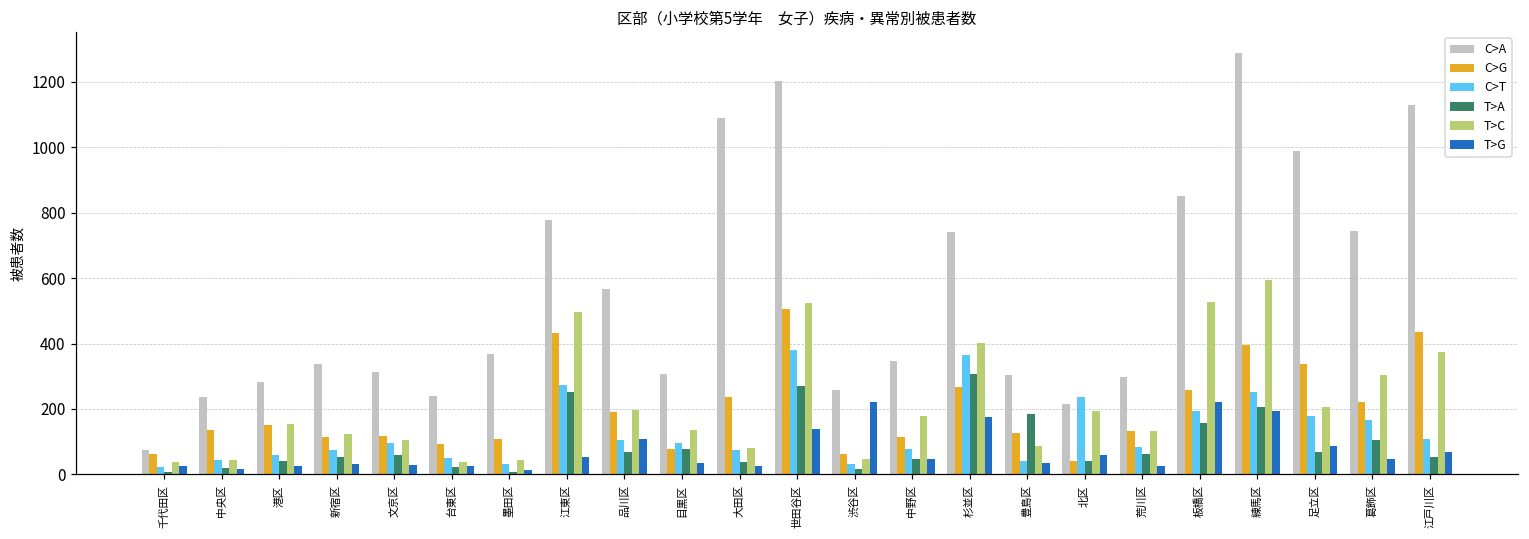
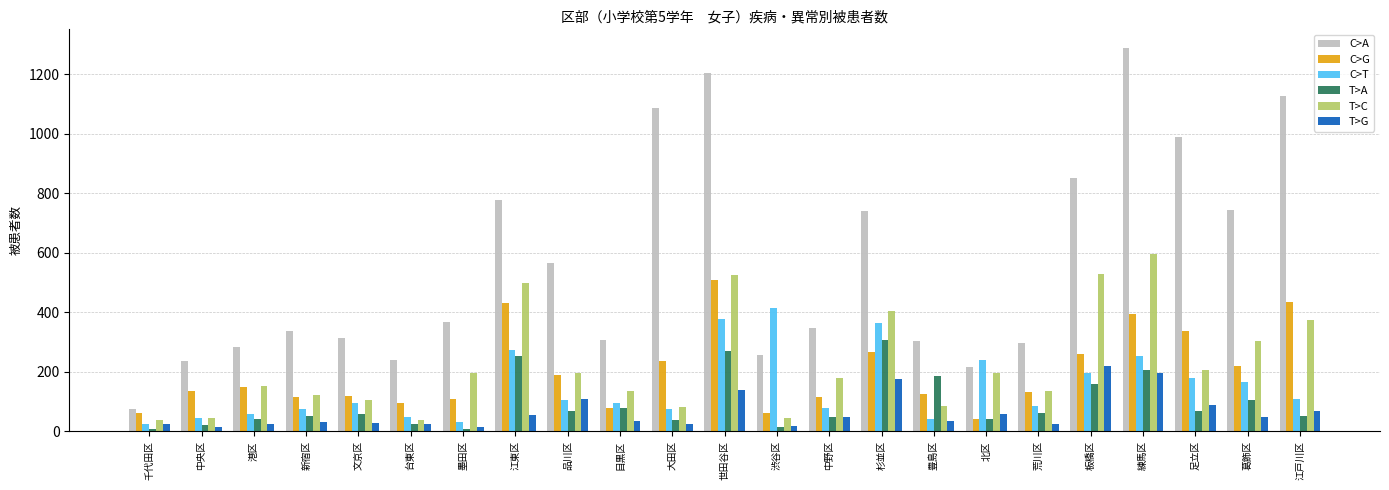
T>C, 墨田区: 40 -> 200
C>T, 渋谷区: 30 -> 420
T>G, 渋谷区: 220 -> 20
